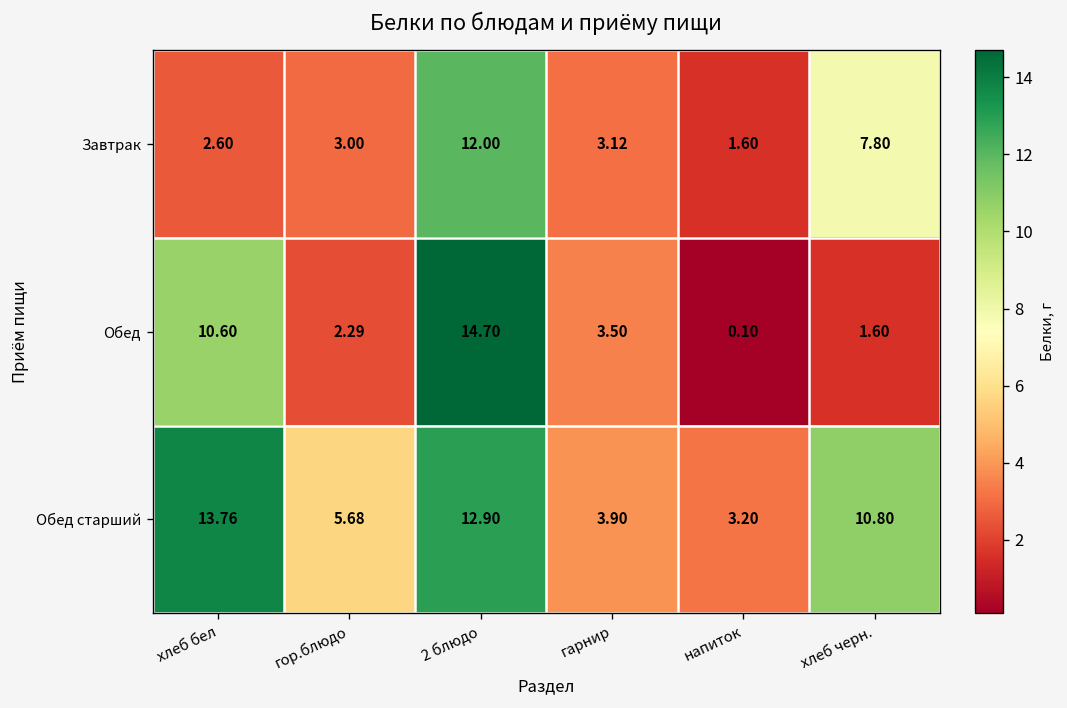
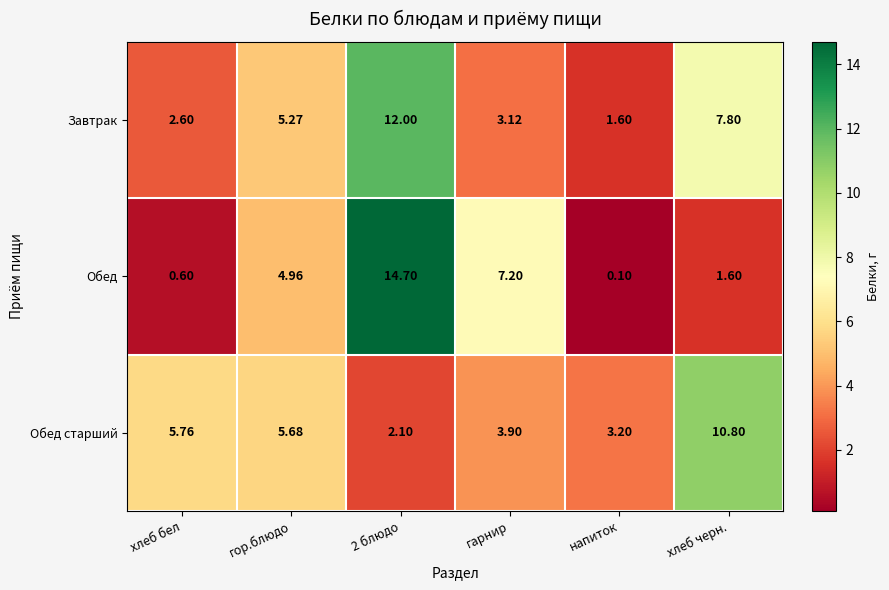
Завтрак, гор.блюдо: 3.00 -> 5.27
Обед, хлеб бел: 10.60 -> 0.60
Обед, гор.блюдо: 2.29 -> 4.96
Обед, гарнир: 3.50 -> 7.20
Обед старший, хлеб бел: 13.76 -> 5.76
Обед старший, 2 блюдо: 12.90 -> 2.10
